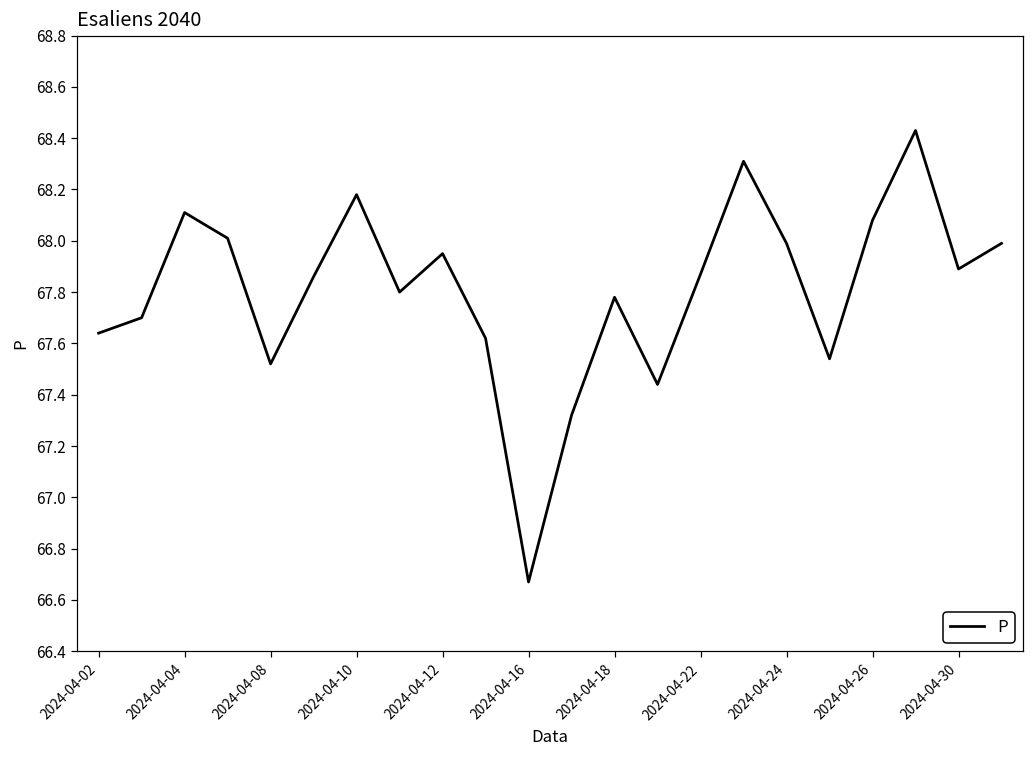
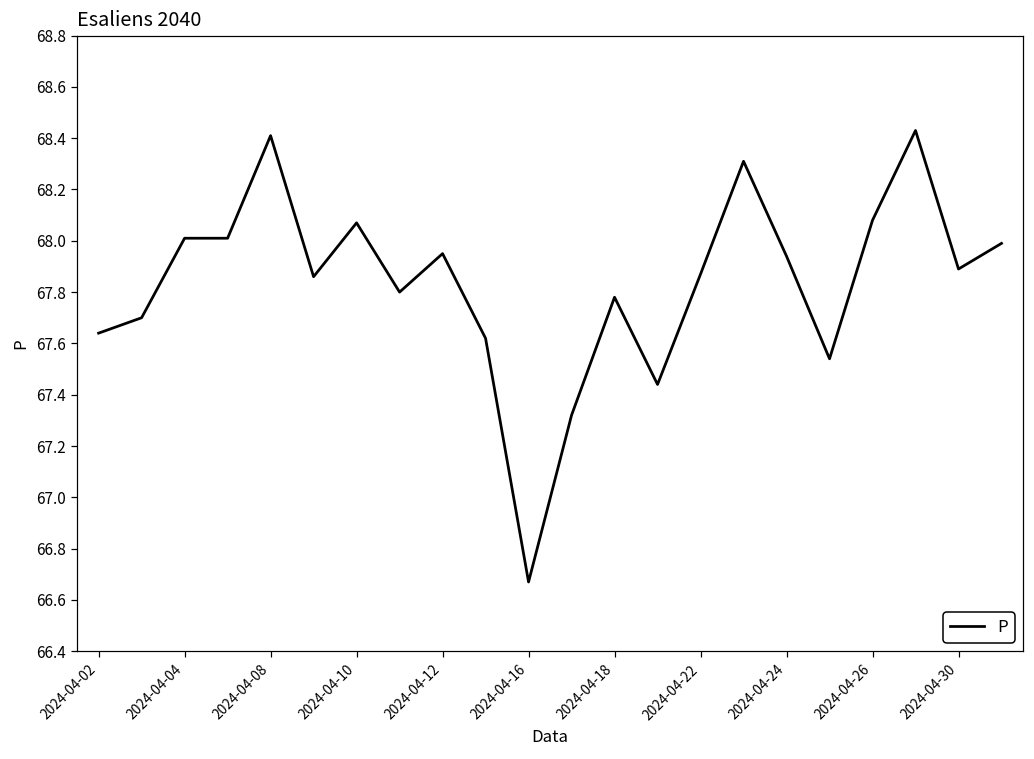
2024-04-04: 68.11 -> 68.01
2024-04-08: 67.52 -> 68.41
2024-04-10: 68.18 -> 68.07
2024-04-24: 67.99 -> 67.94
